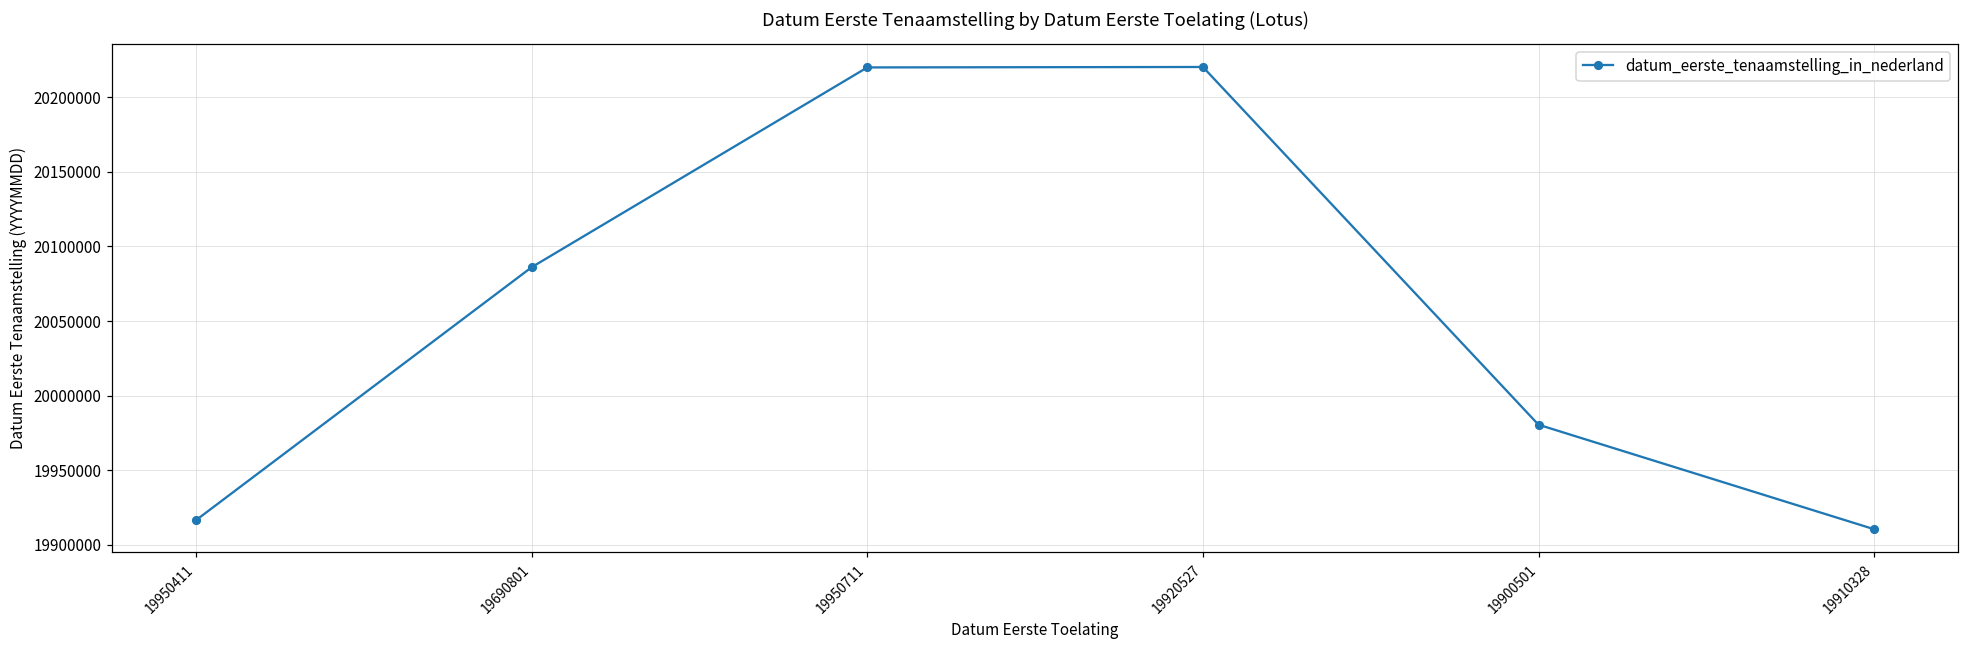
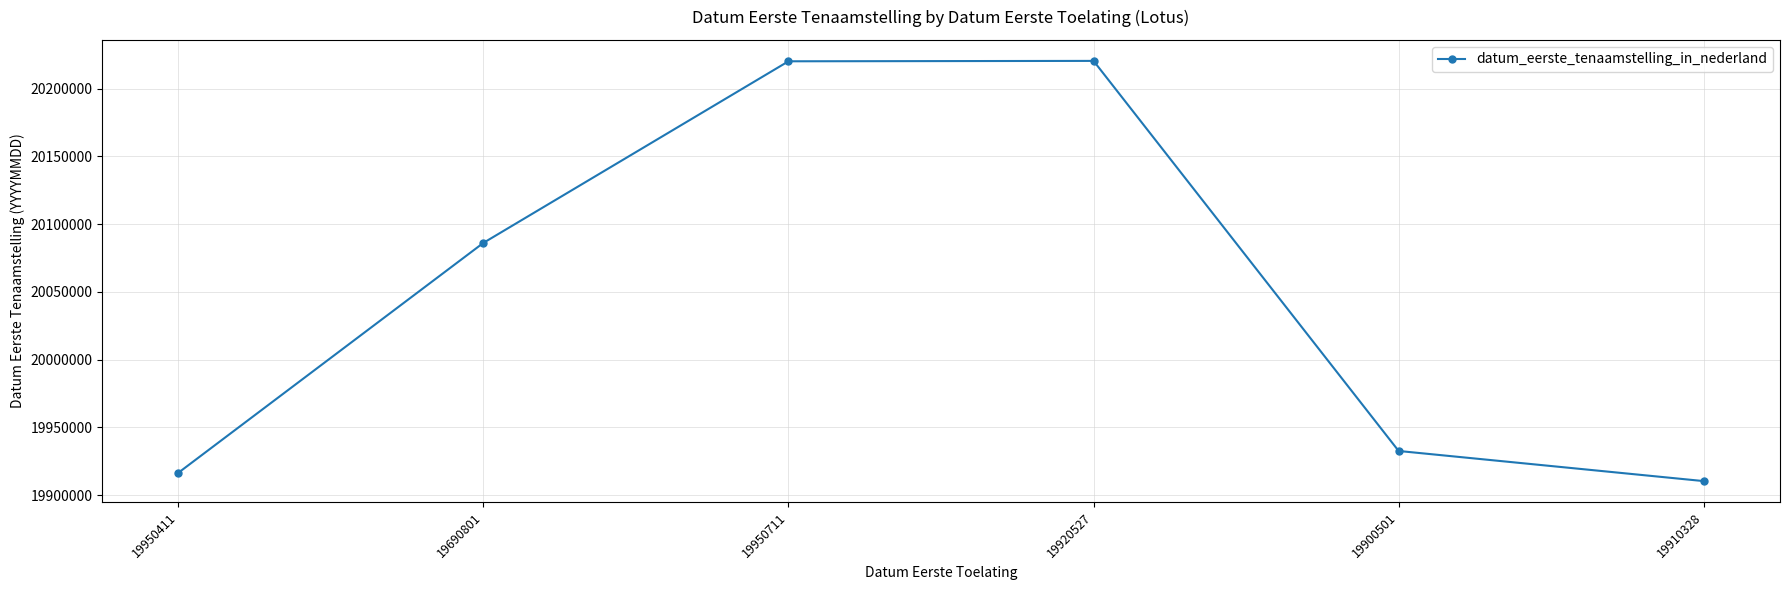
19900501: 19980000 -> 19933000
